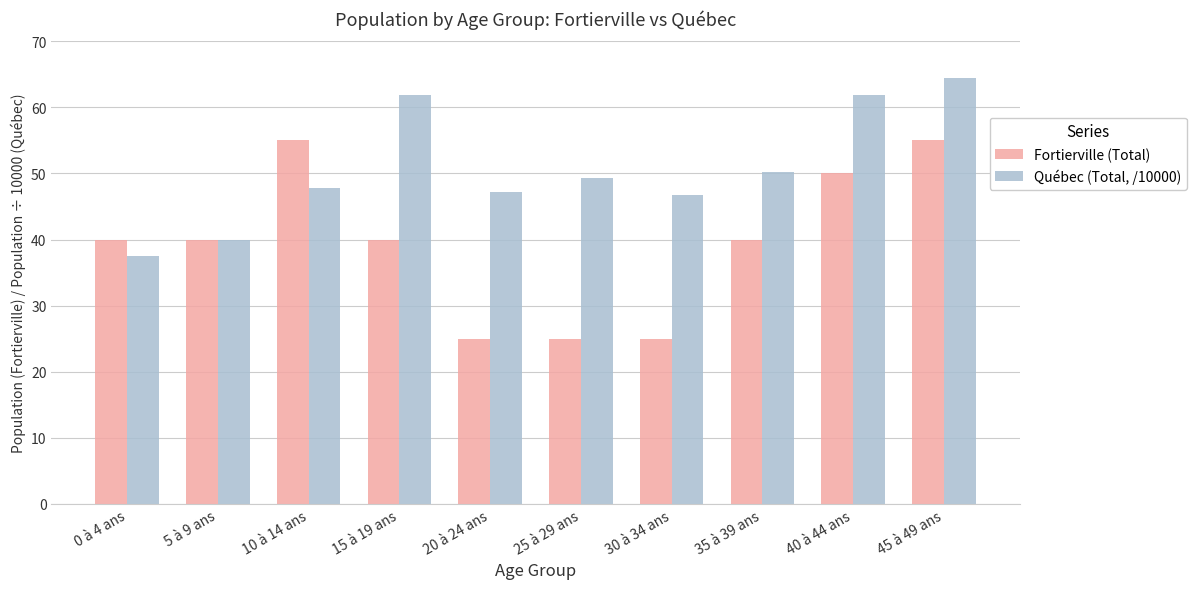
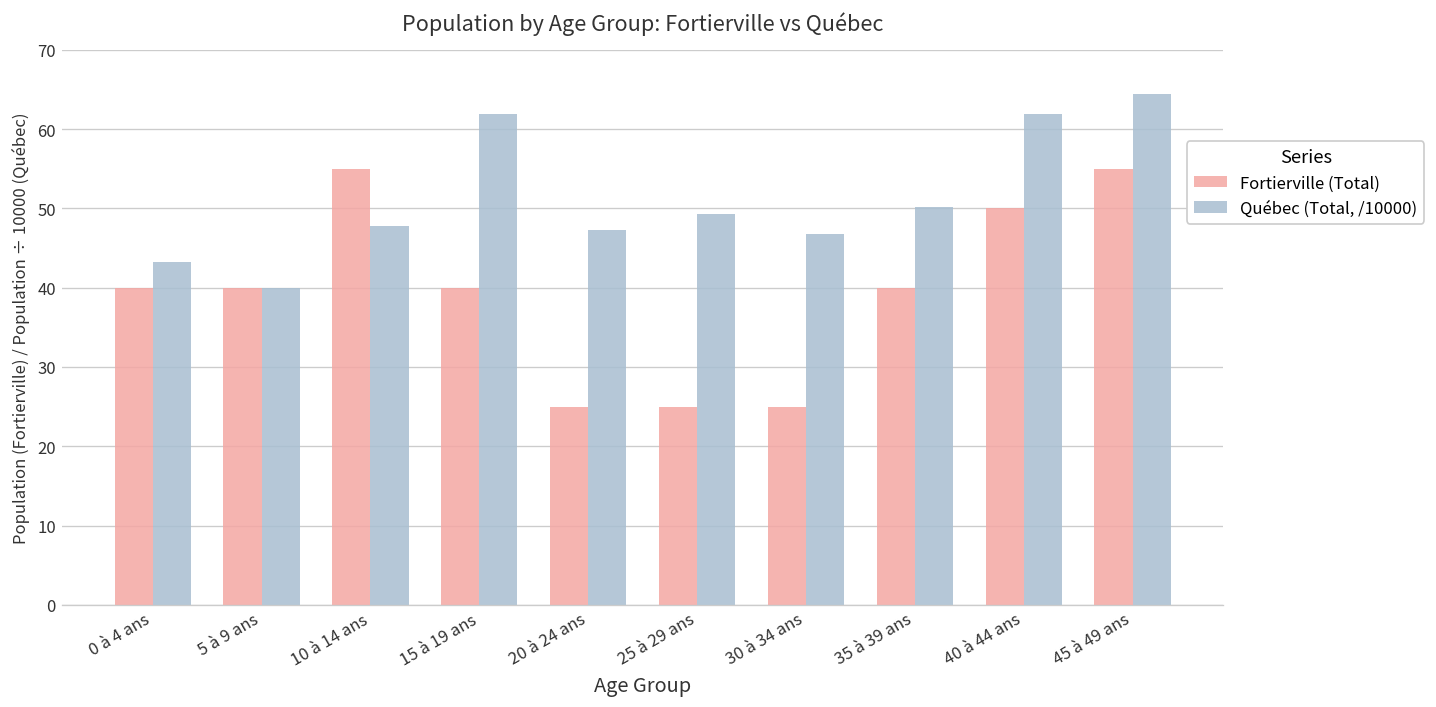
Québec (Total, /10000), 0 à 4 ans: 38 -> 43
